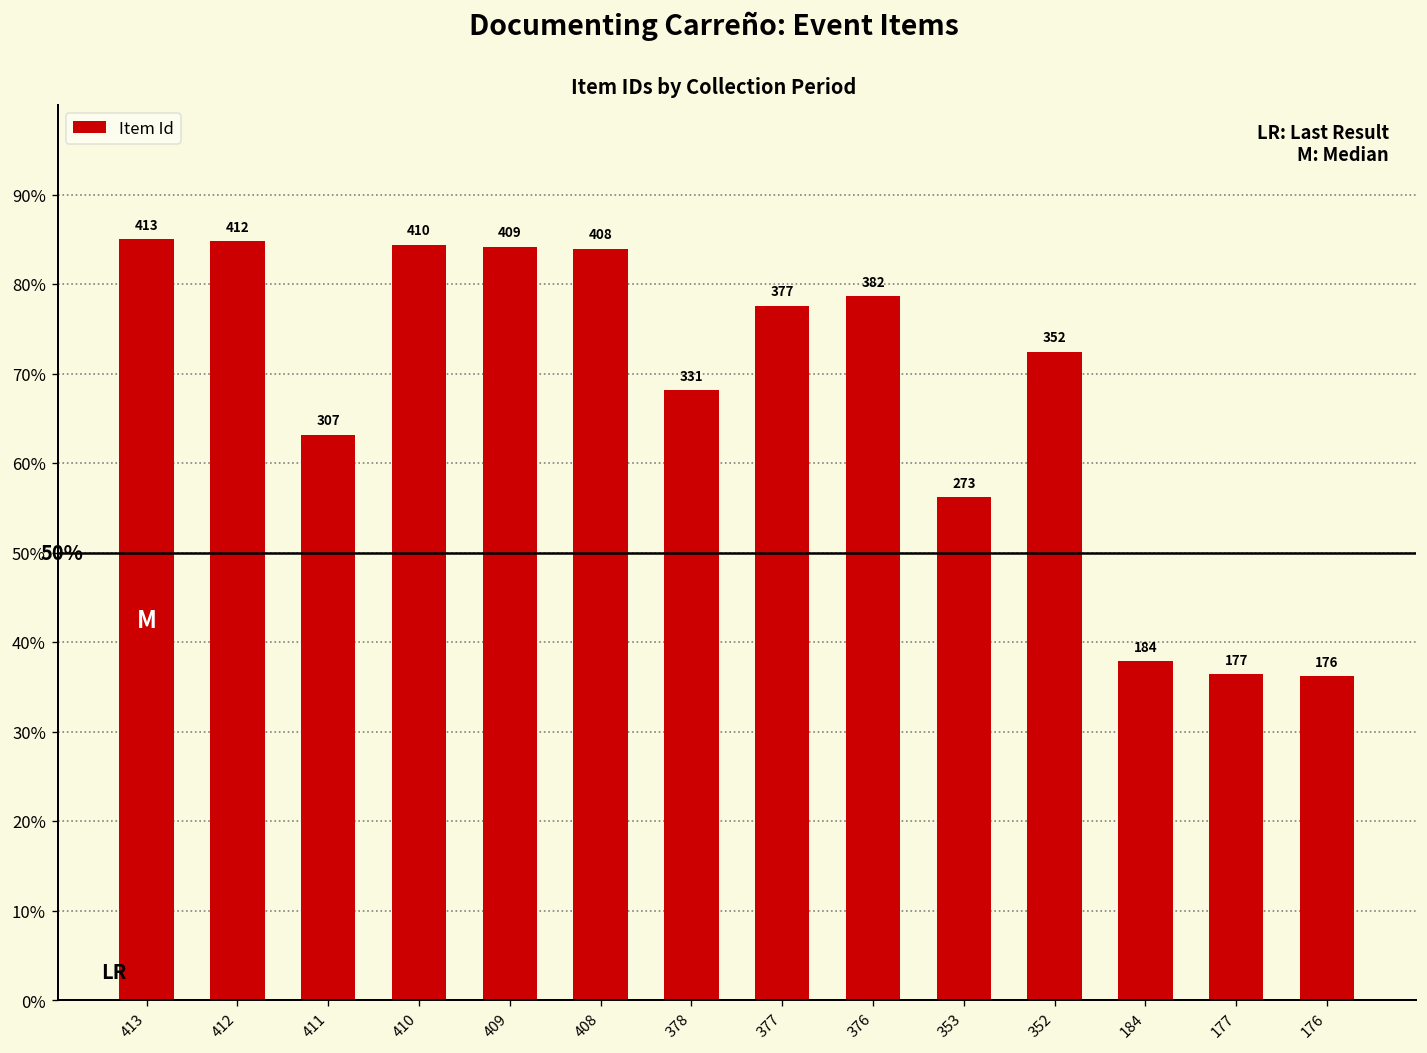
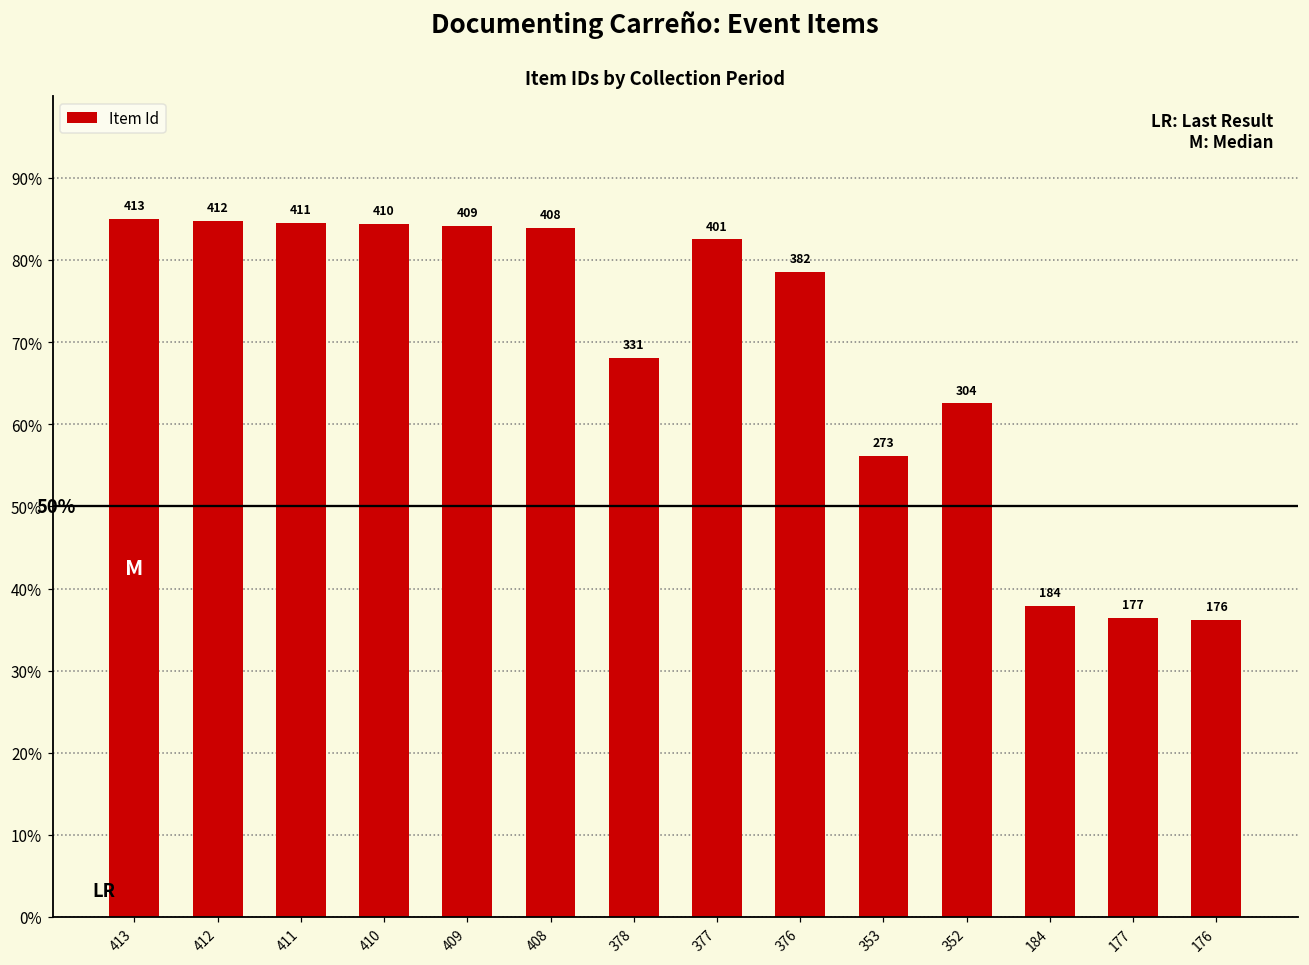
411: 307 -> 411
377: 377 -> 401
352: 352 -> 304
